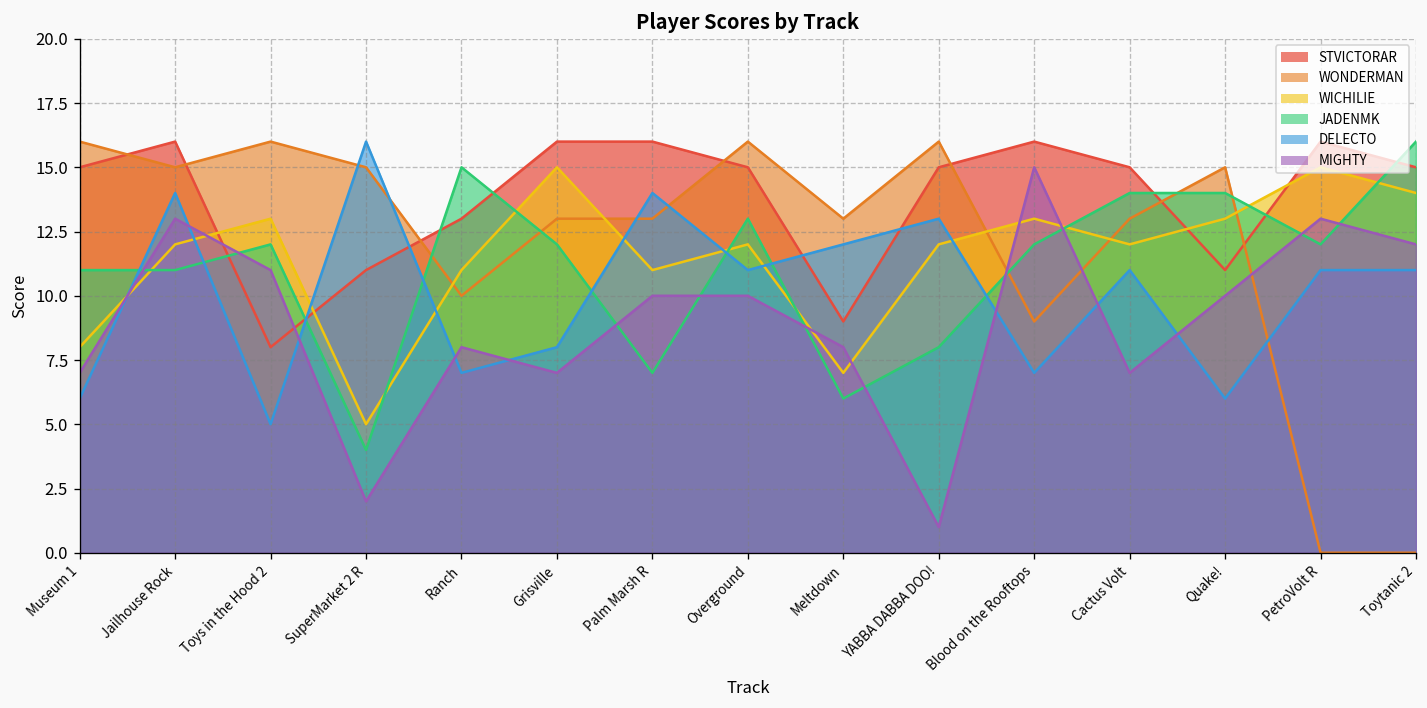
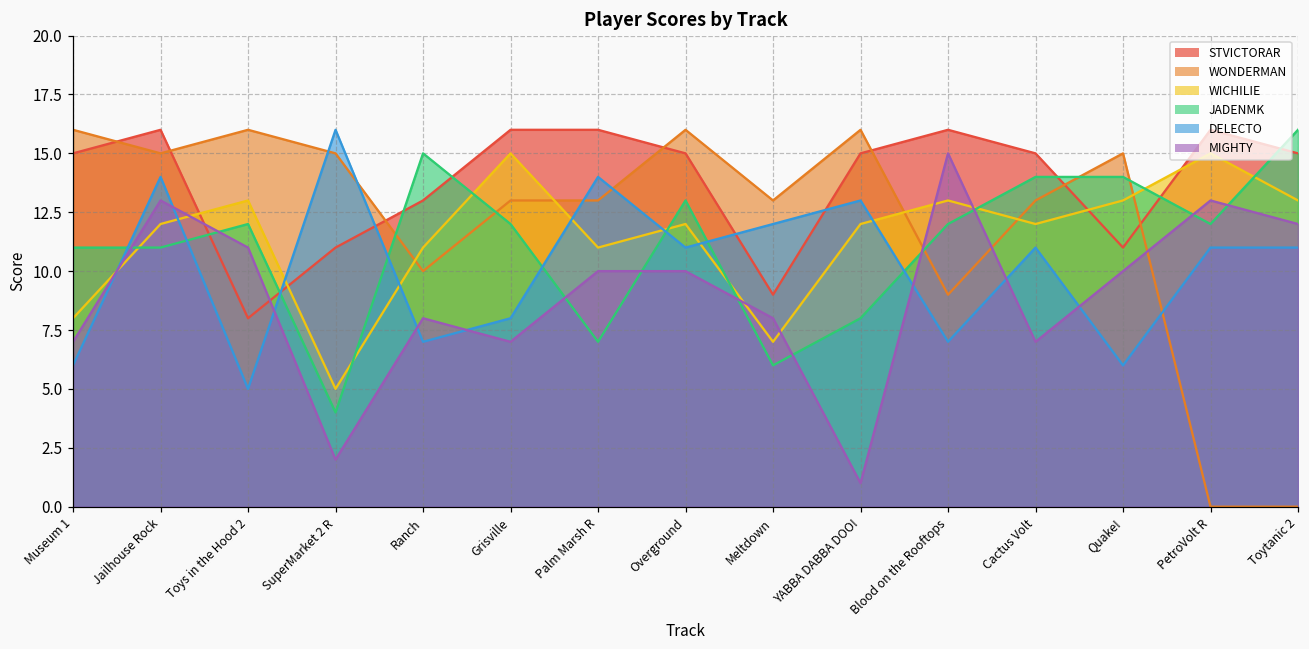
WICHILIE, Toytanic 2: 14 -> 13
